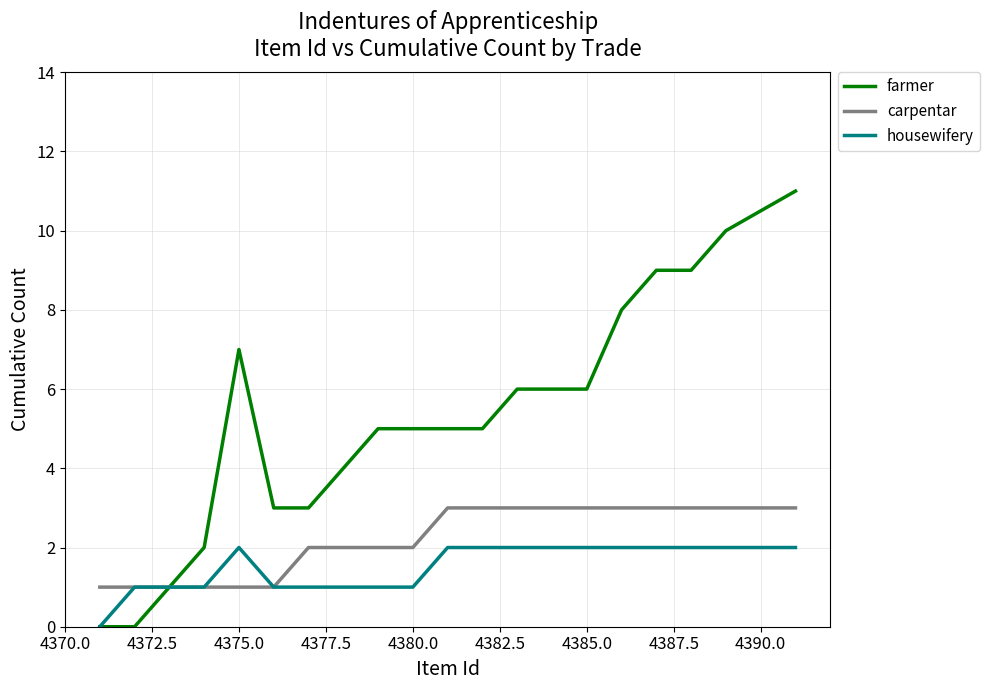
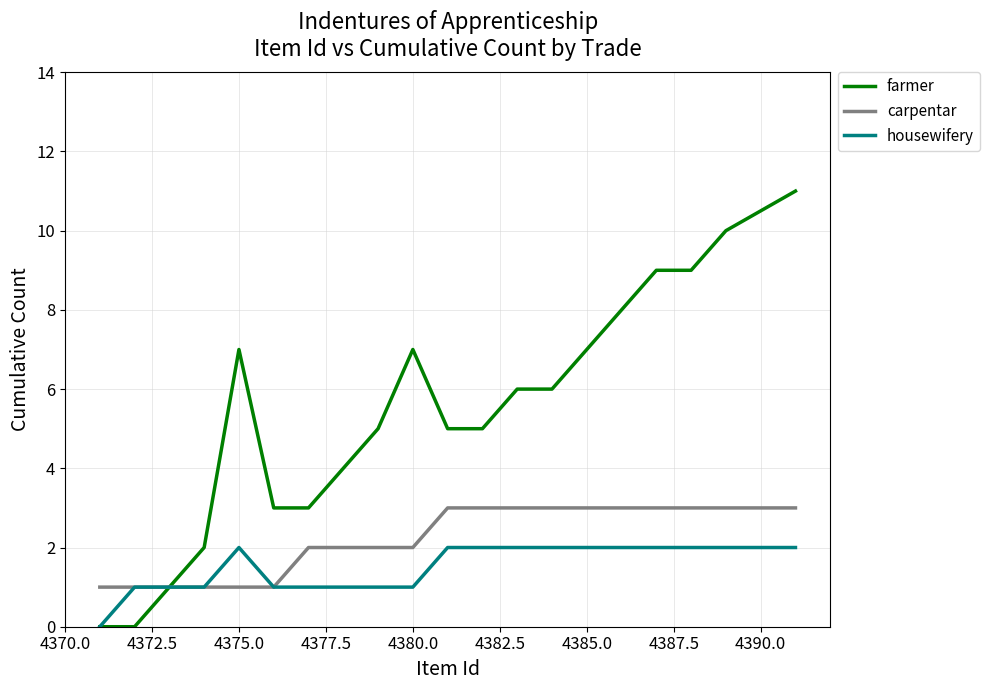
farmer, 4380.0: 5 -> 7
farmer, 4385.0: 6 -> 7
